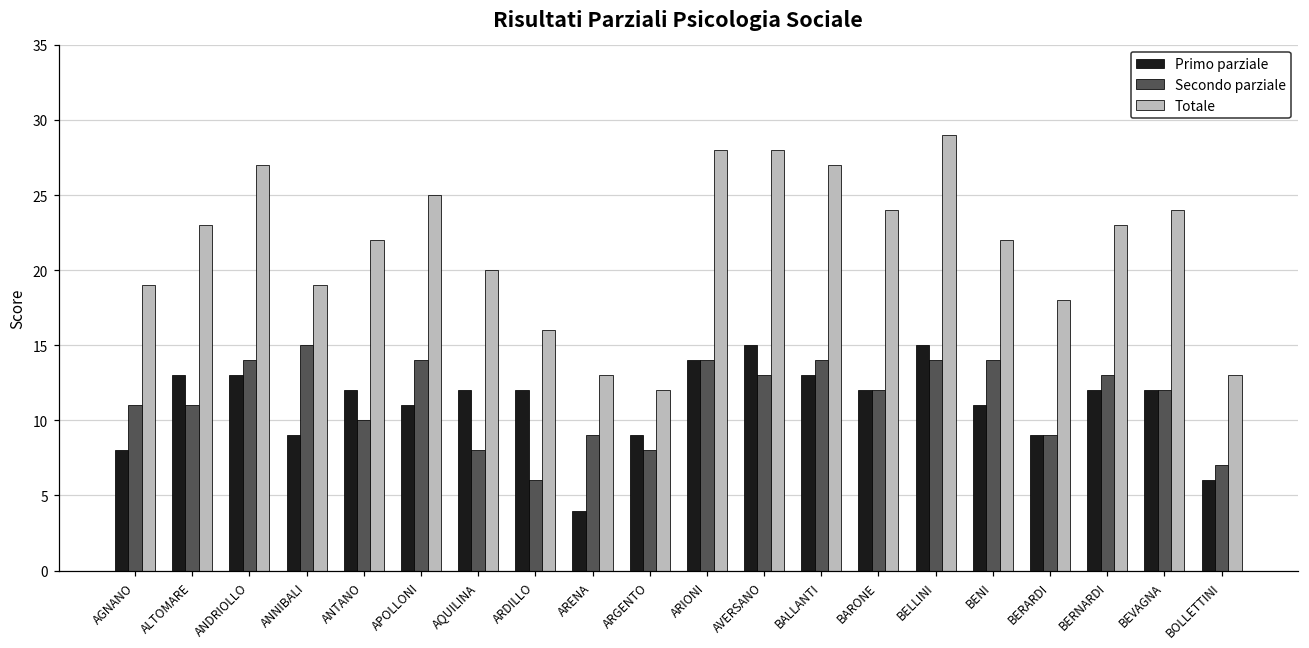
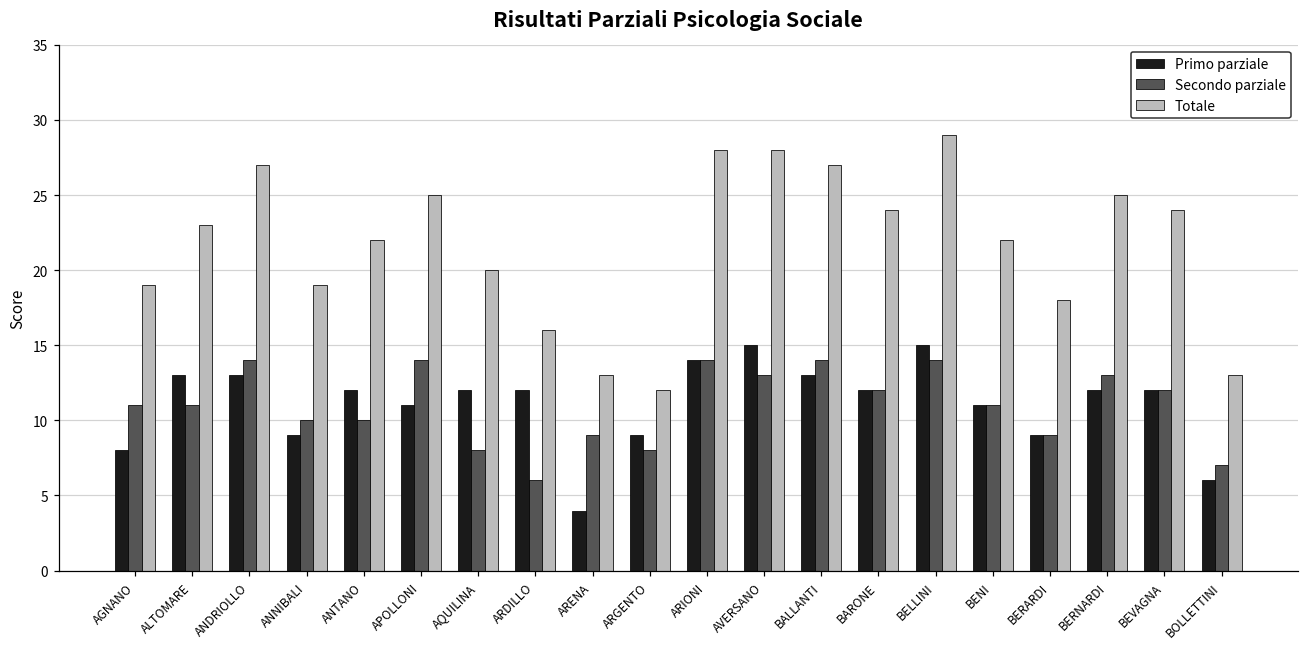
Secondo parziale, ANNIBALI: 15 -> 10
Secondo parziale, BENI: 14 -> 11
Totale, BERNARDI: 23 -> 25
